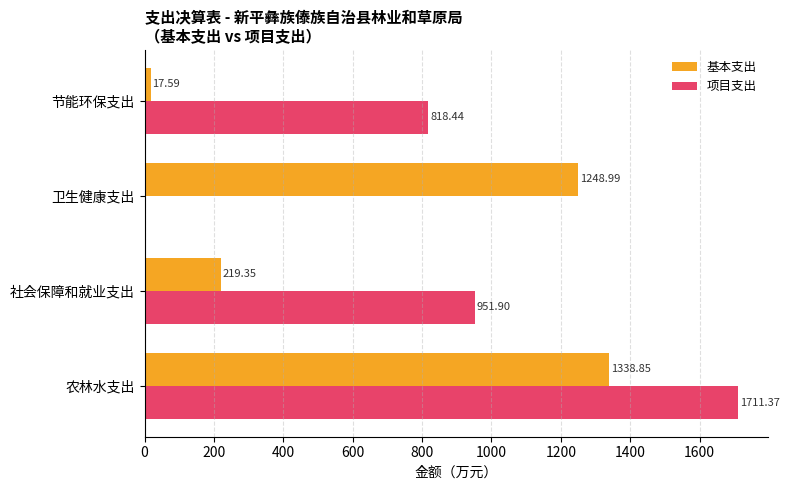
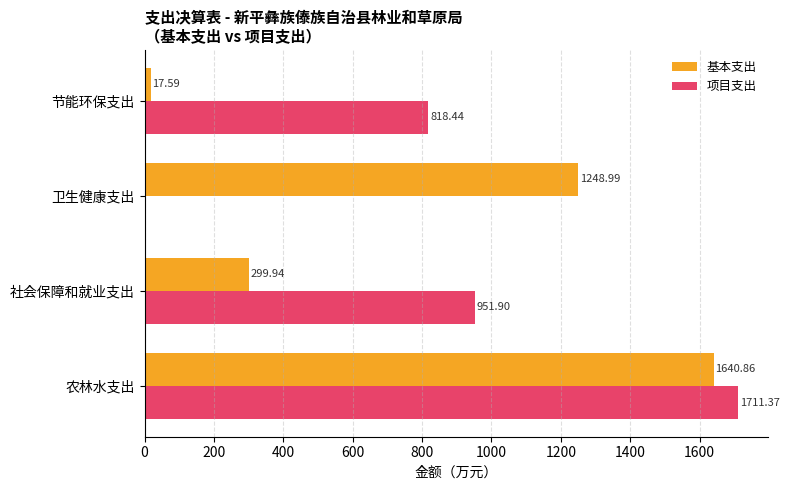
基本支出, 社会保障和就业支出: 219.35 -> 299.94
基本支出, 农林水支出: 1338.85 -> 1640.86
